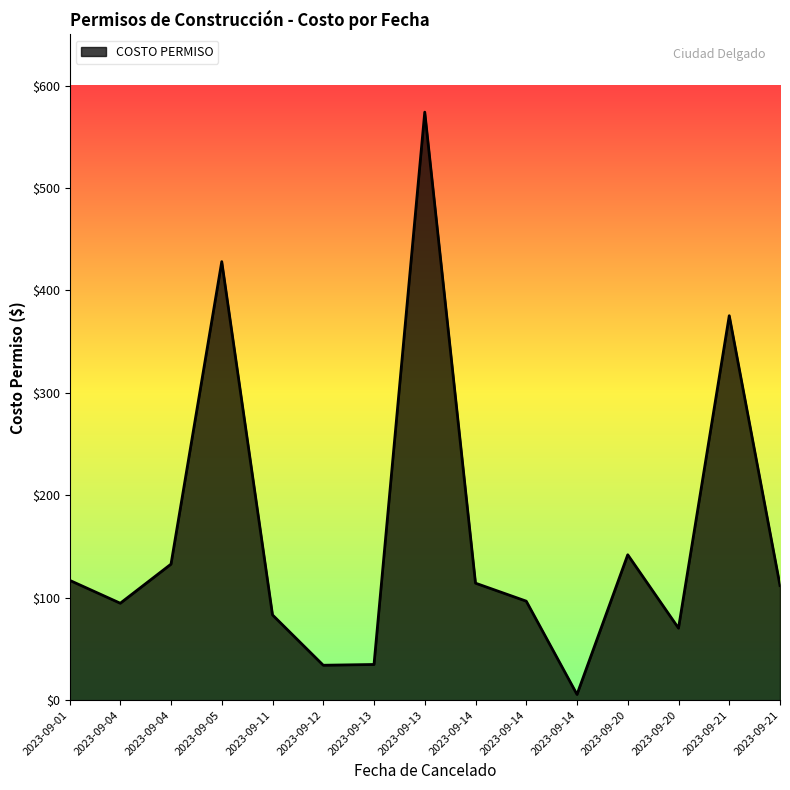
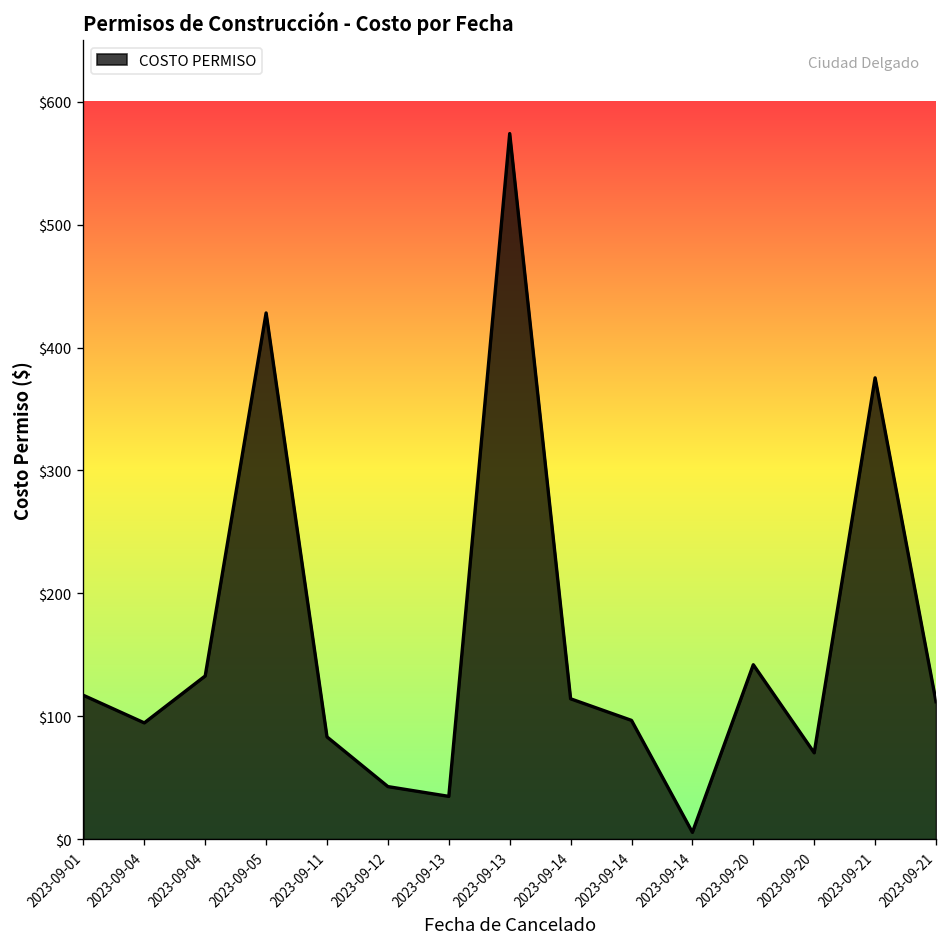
2023-09-12: $34 -> $43
